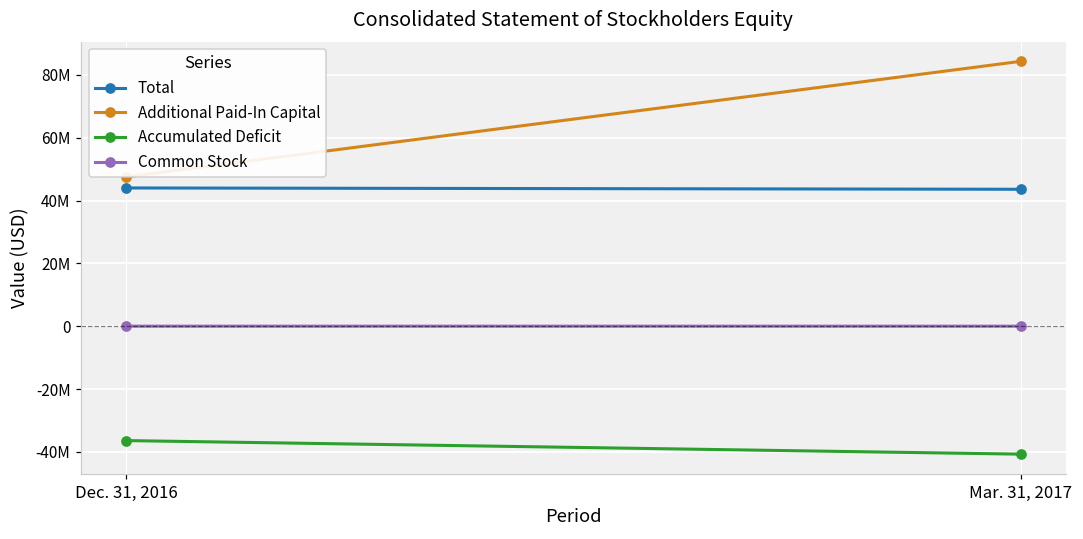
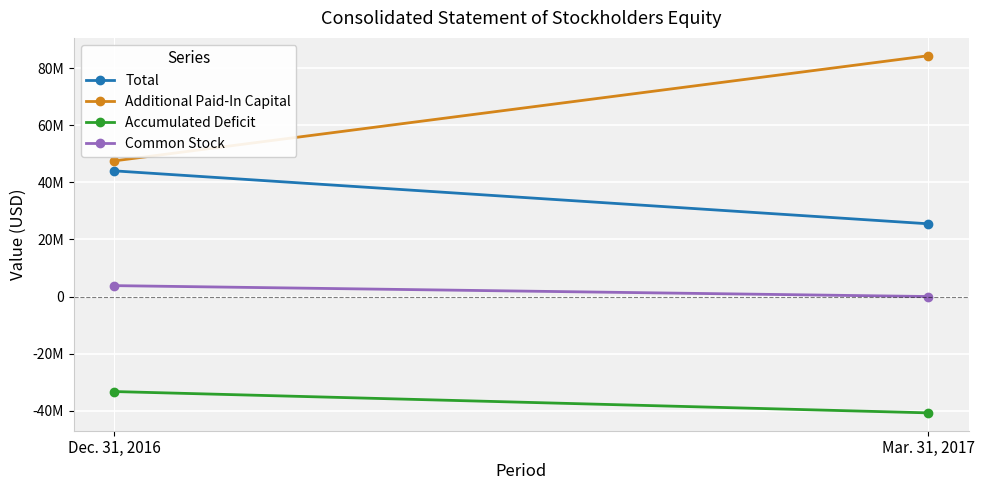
Accumulated Deficit, Dec. 31, 2016: -36000000 -> -33000000
Common Stock, Dec. 31, 2016: 0 -> 4000000
Total, Mar. 31, 2017: 44000000 -> 25000000
